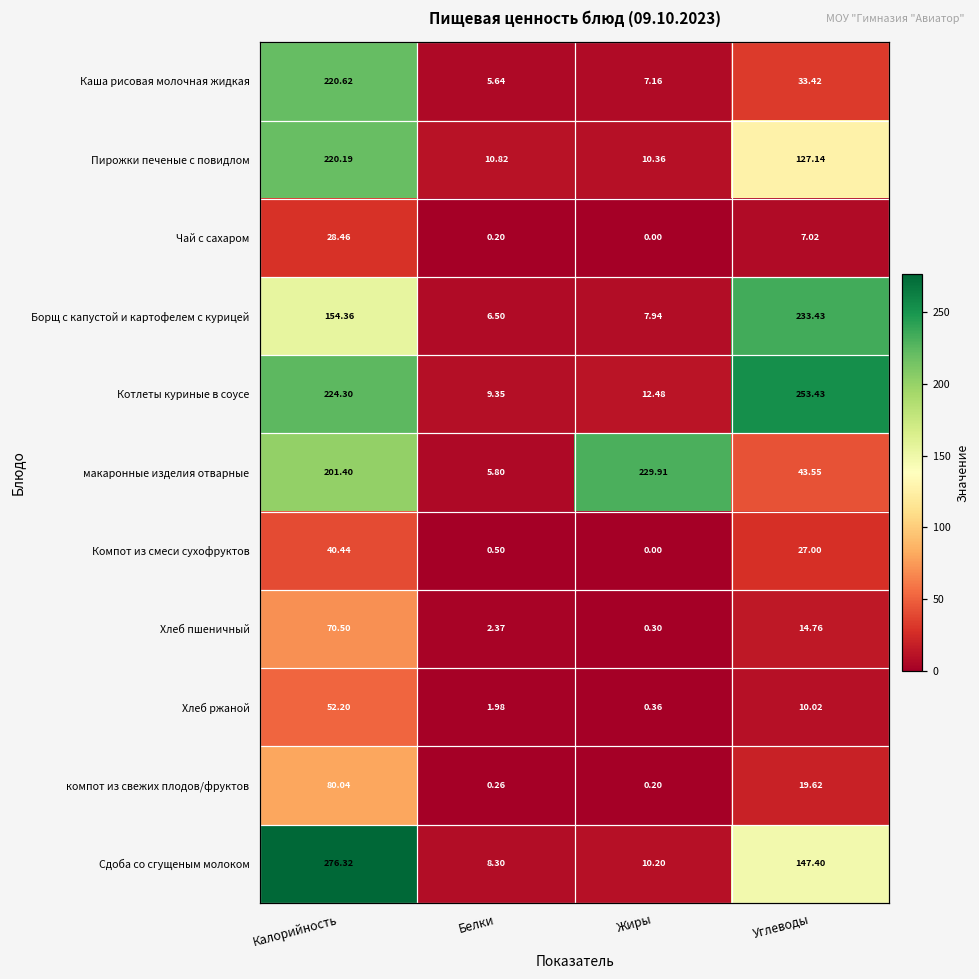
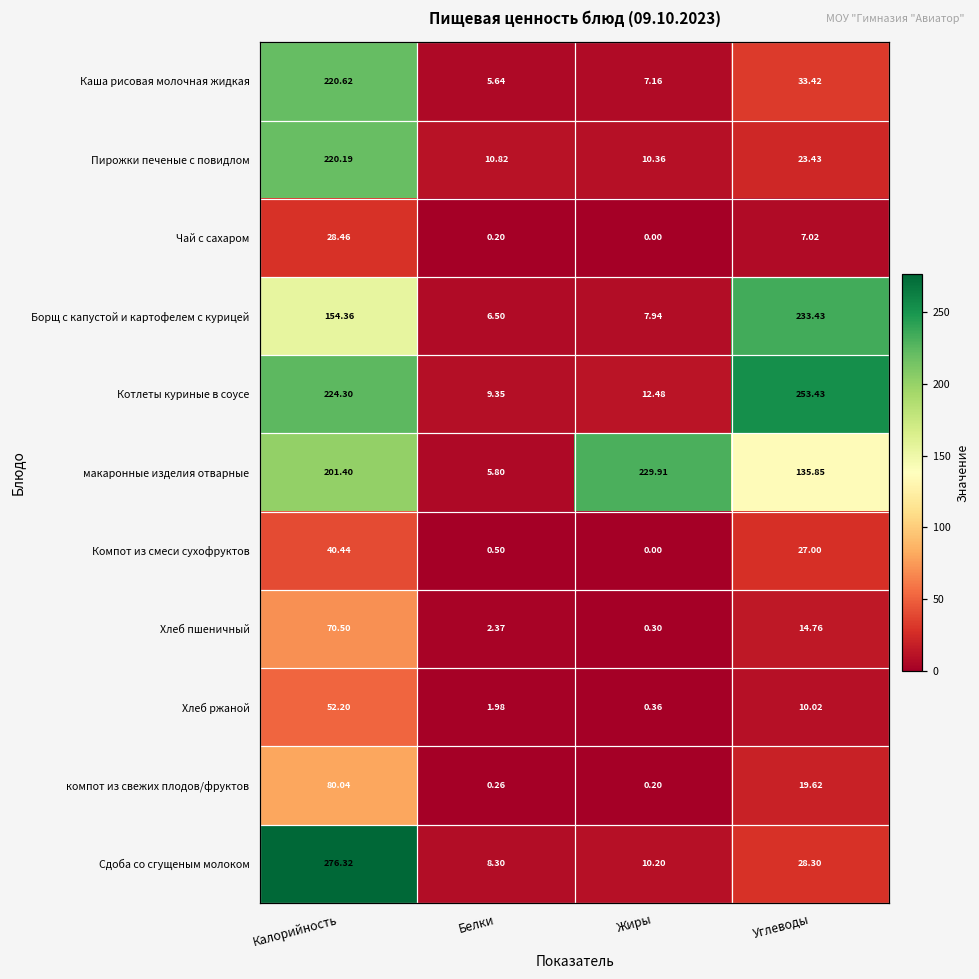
Пирожки печеные с повидлом, Углеводы: 127.14 -> 23.43
макаронные изделия отварные, Углеводы: 43.55 -> 135.85
Сдоба со сгущеным молоком, Углеводы: 147.40 -> 28.30
